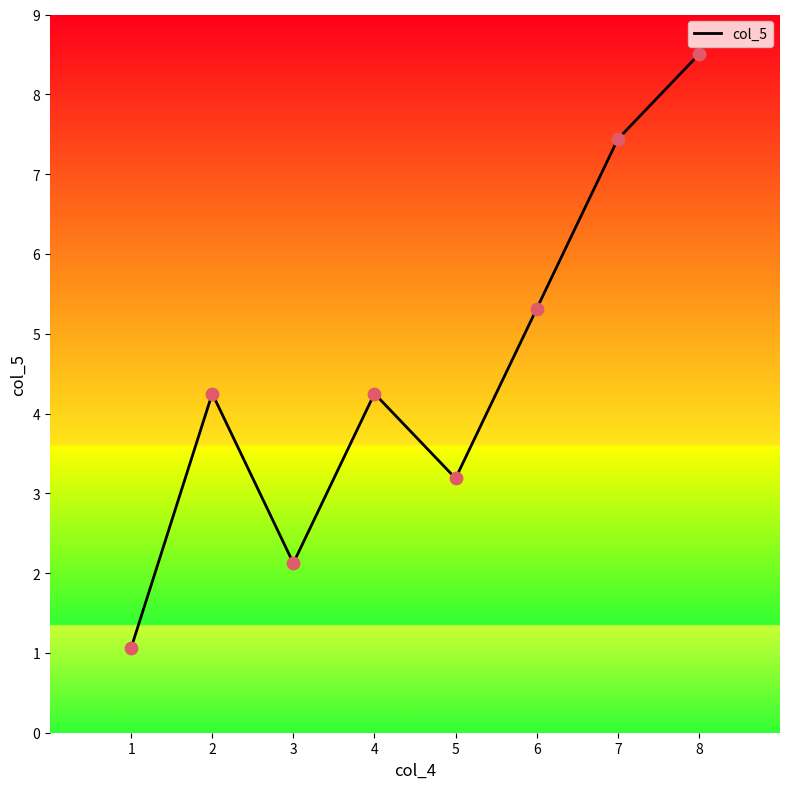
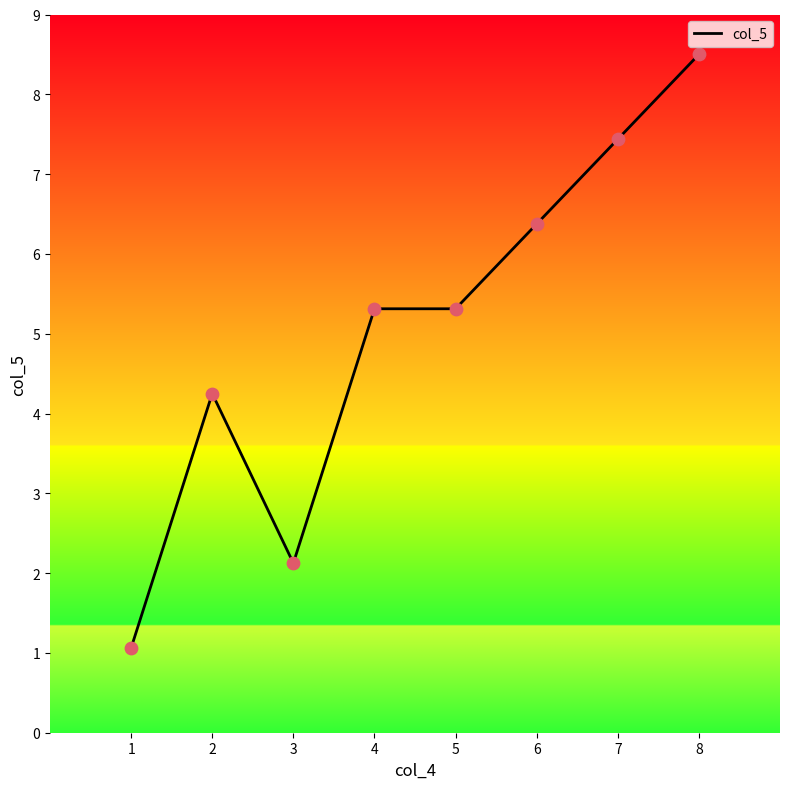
4: 4.3 -> 5.3
5: 3.2 -> 5.3
6: 5.3 -> 6.4
